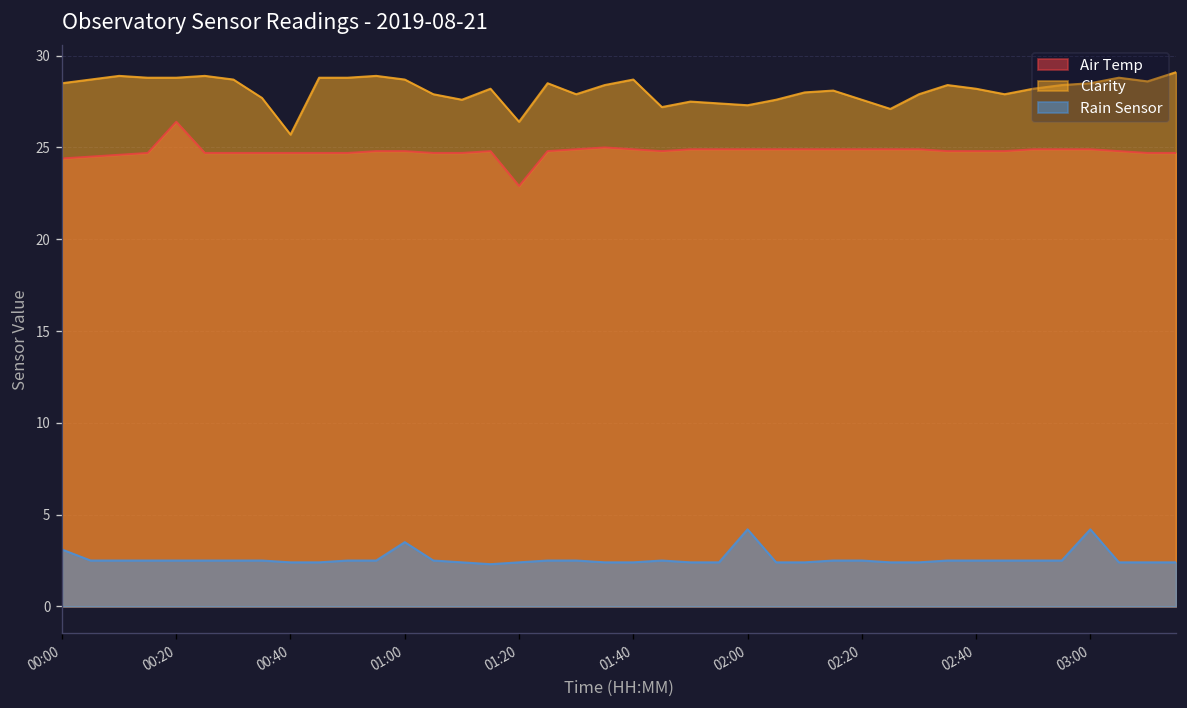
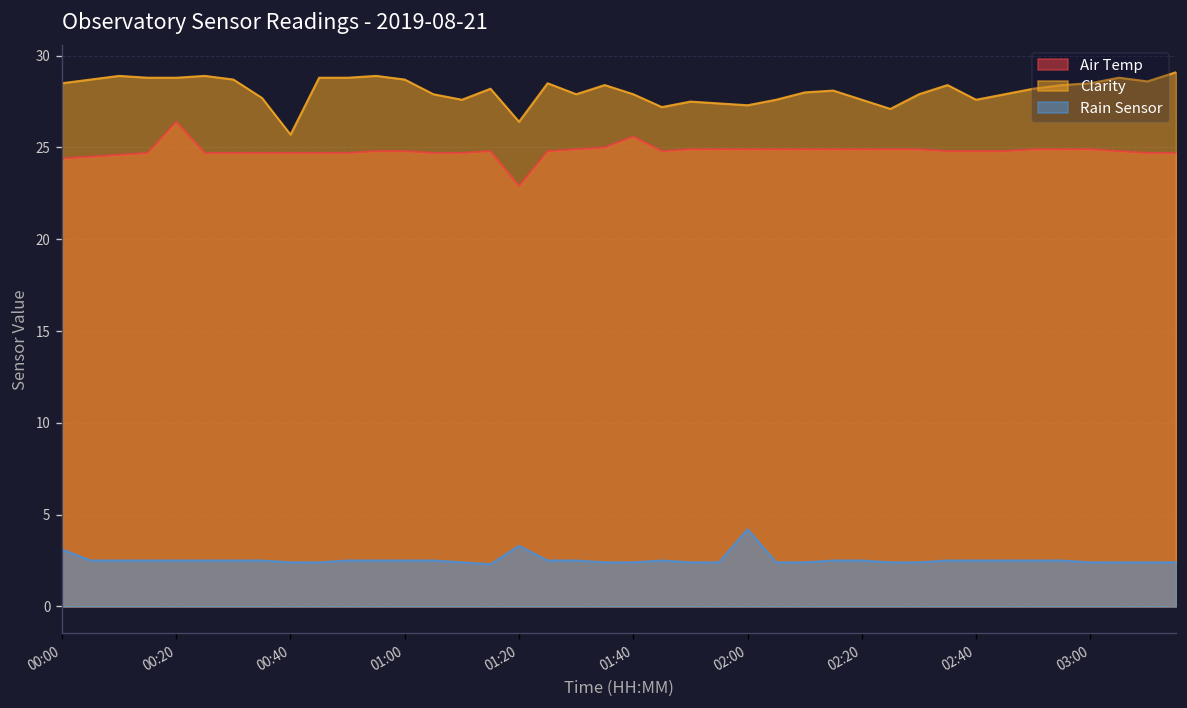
Rain Sensor, 01:00: 3.5 -> 2.5
Rain Sensor, 01:20: 2.4 -> 3.3
Air Temp, 01:40: 24.9 -> 25.6
Clarity, 01:40: 28.7 -> 27.9
Clarity, 02:40: 28.2 -> 27.6
Rain Sensor, 03:00: 4.2 -> 2.4
